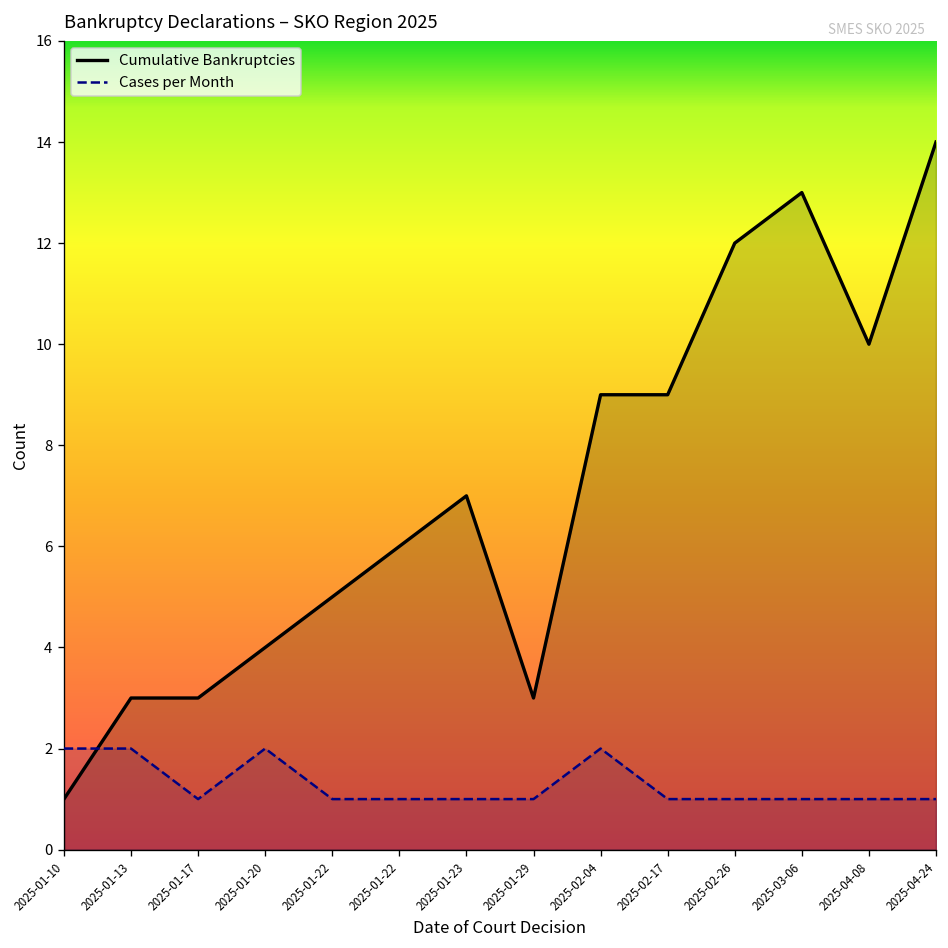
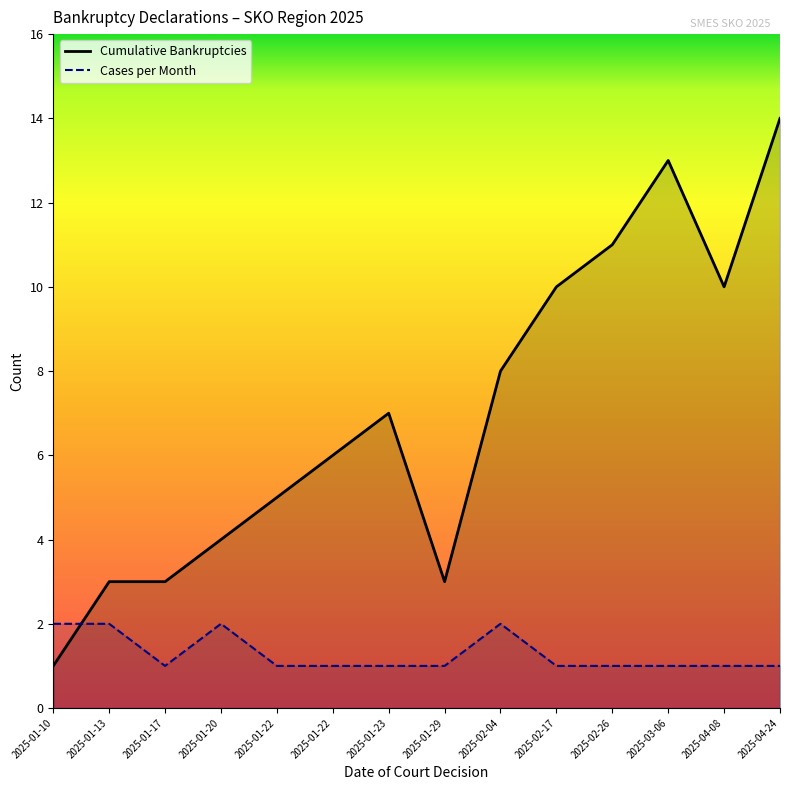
Cumulative Bankruptcies, 2025-02-04: 9 -> 8
Cumulative Bankruptcies, 2025-02-17: 9 -> 10
Cumulative Bankruptcies, 2025-02-26: 12 -> 11
